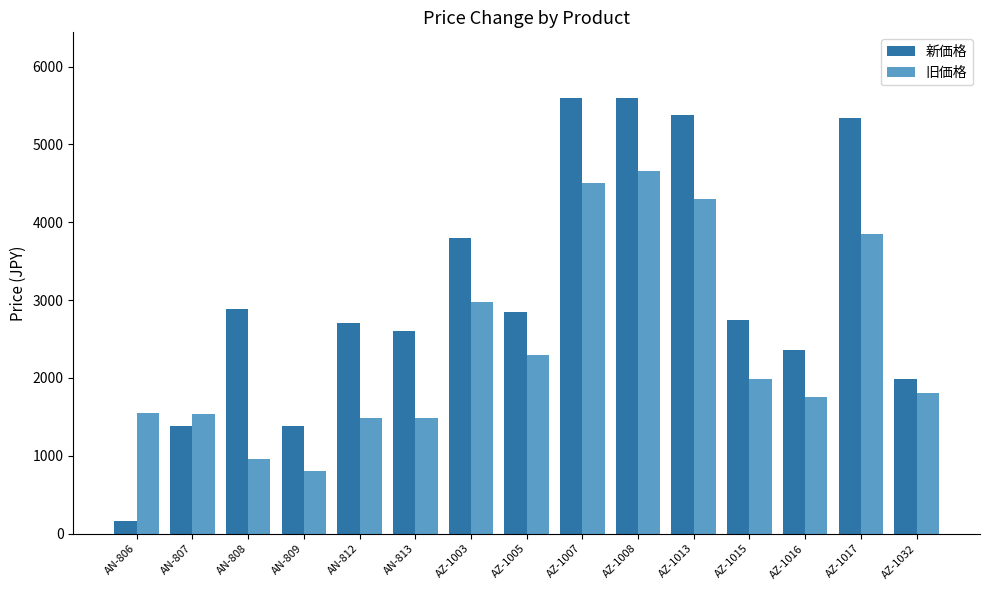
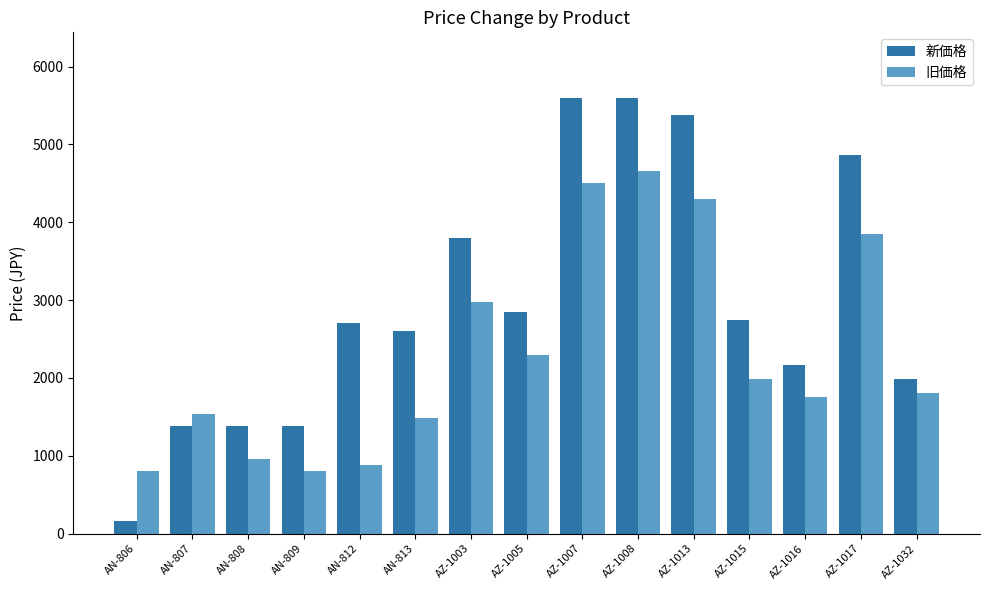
旧価格, AN-806: 1600 -> 800
新価格, AN-808: 2900 -> 1400
旧価格, AN-812: 1500 -> 900
新価格, AZ-1016: 2400 -> 2200
新価格, AZ-1017: 5300 -> 4900
